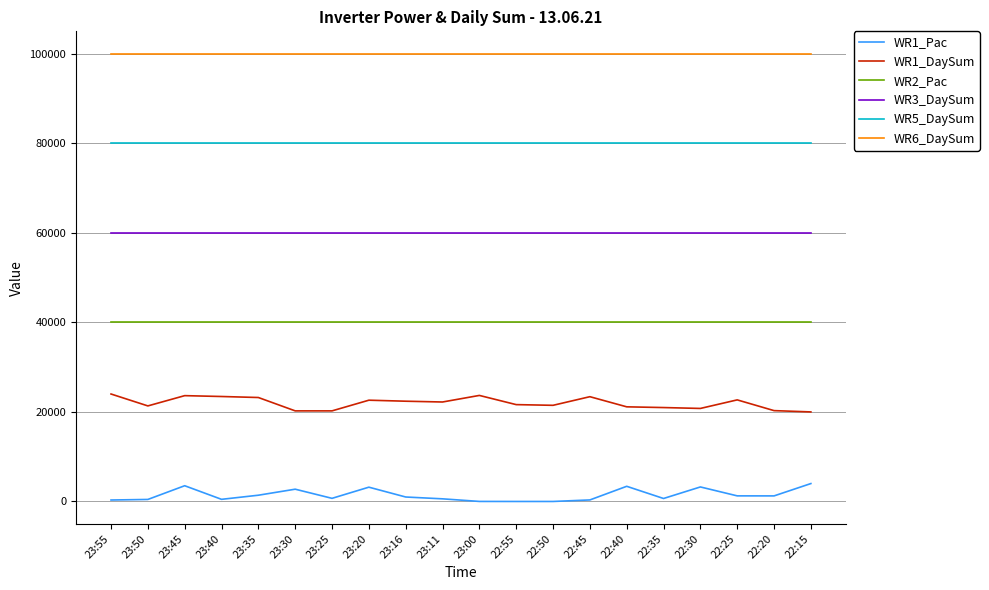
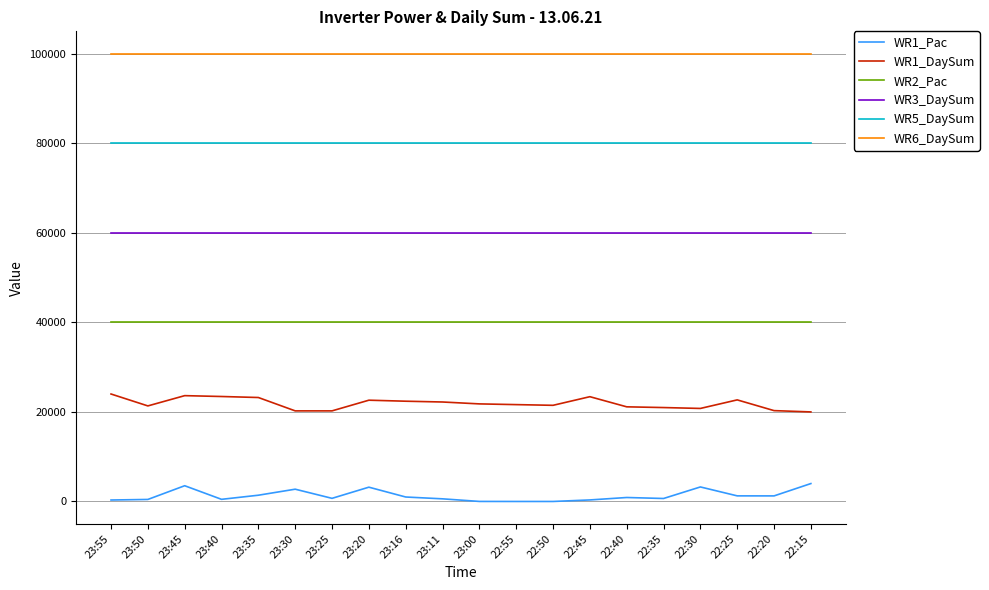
WR1_DaySum, 23:00: 24000 -> 22000
WR1_Pac, 22:40: 3000 -> 1000
